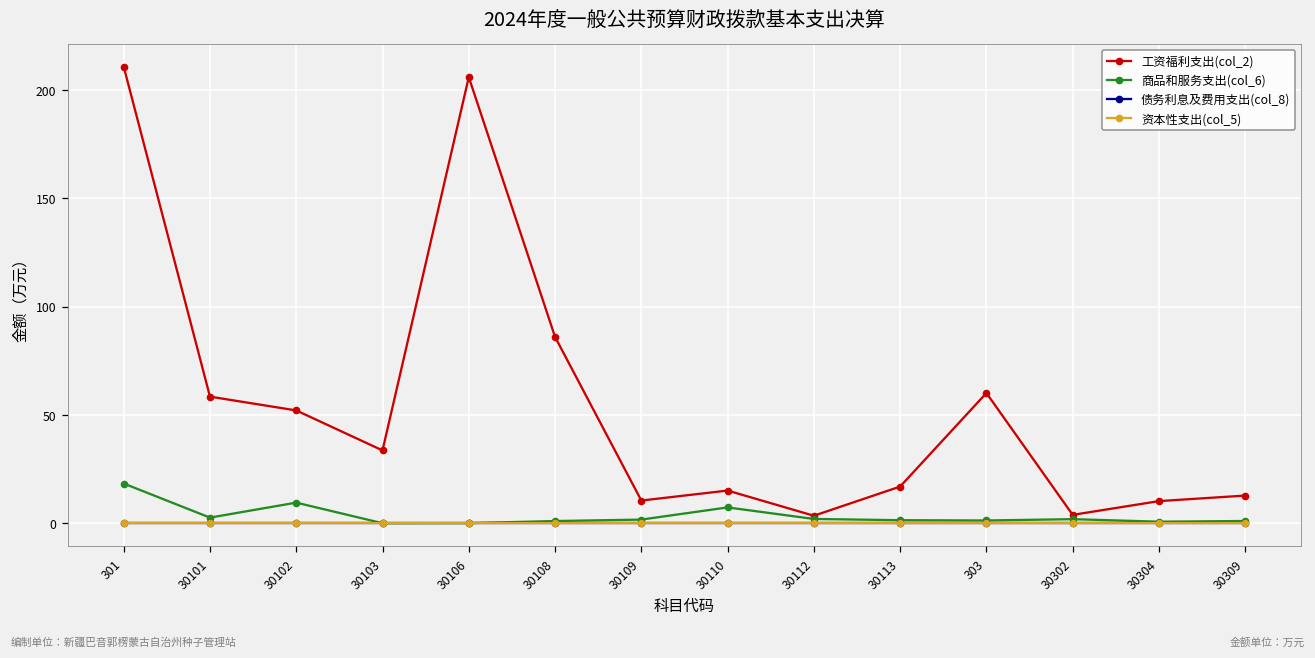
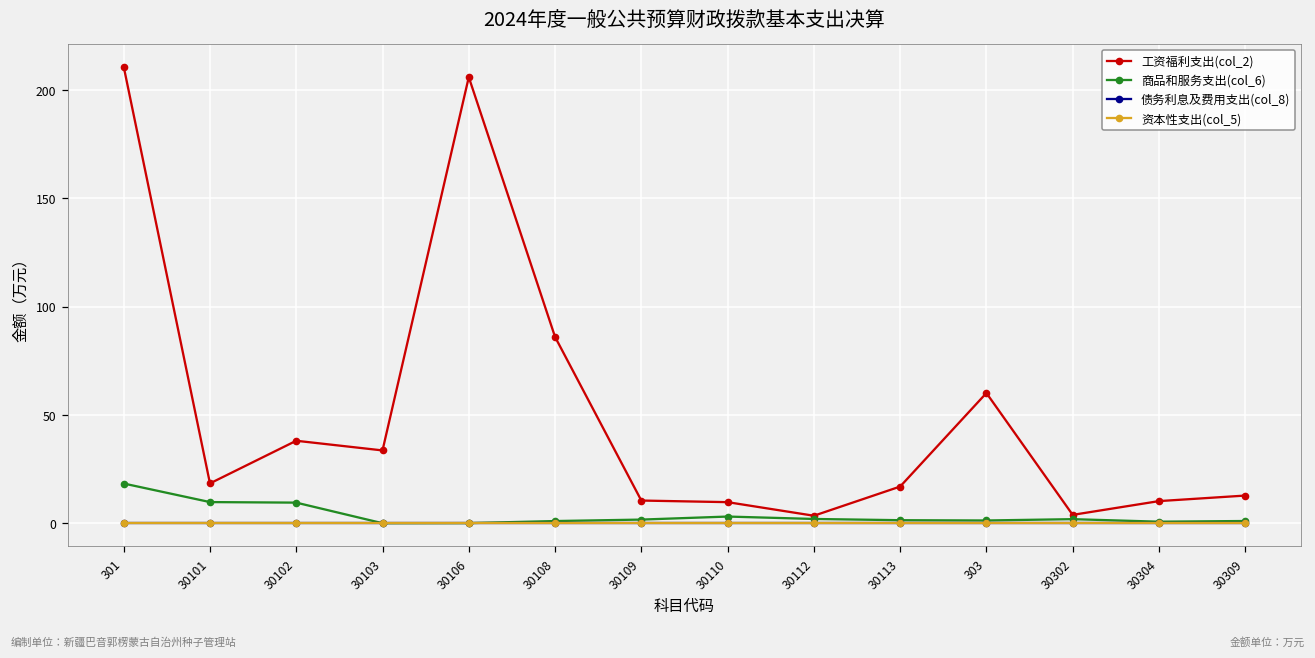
工资福利支出(col_2), 30101: 58 -> 18
商品和服务支出(col_6), 30101: 3 -> 10
工资福利支出(col_2), 30102: 52 -> 38
工资福利支出(col_2), 30110: 15 -> 10
商品和服务支出(col_6), 30110: 7 -> 3
